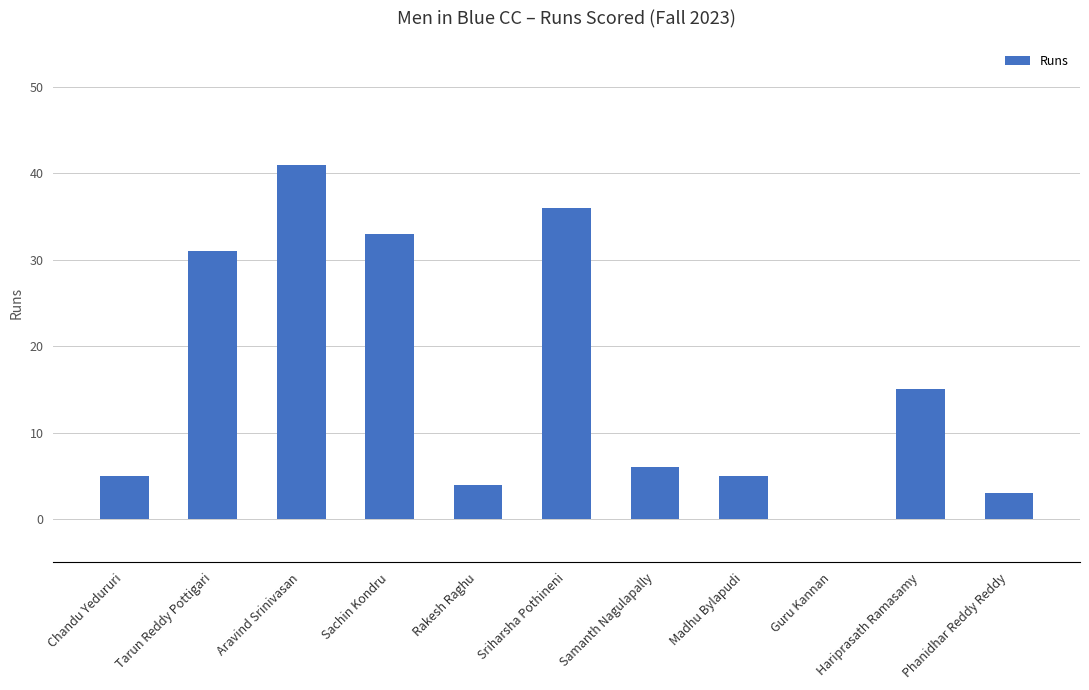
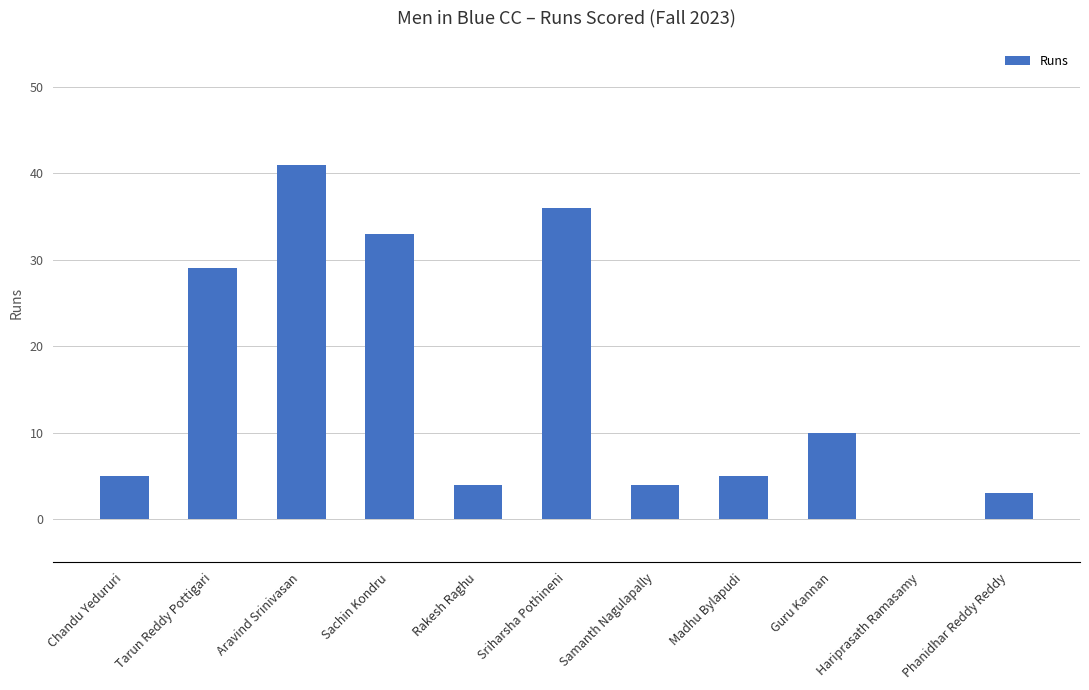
Tarun Reddy Pottigari: 31 -> 29
Samanth Nagulapally: 6 -> 4
Guru Kannan: 0 -> 10
Hariprasath Ramasamy: 15 -> 0
